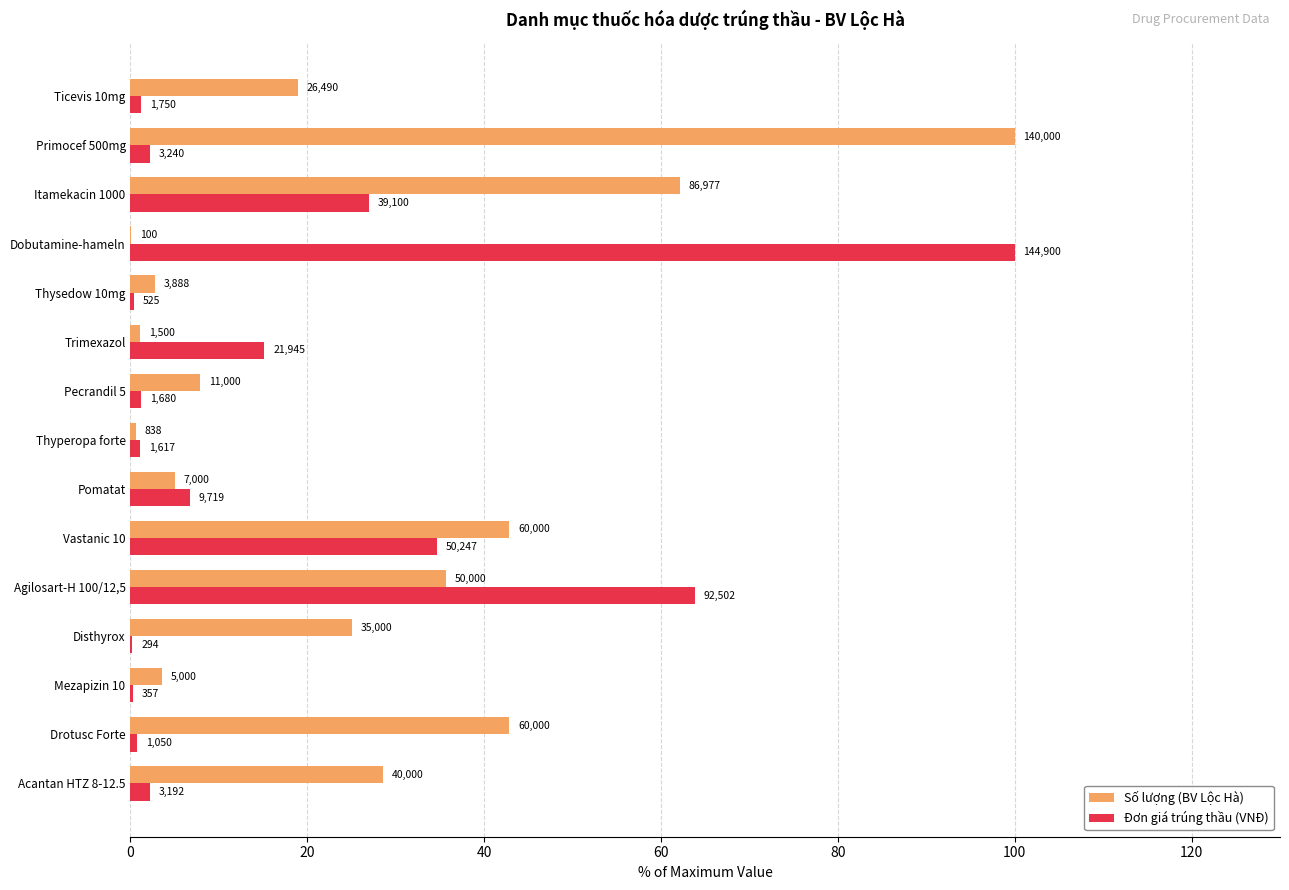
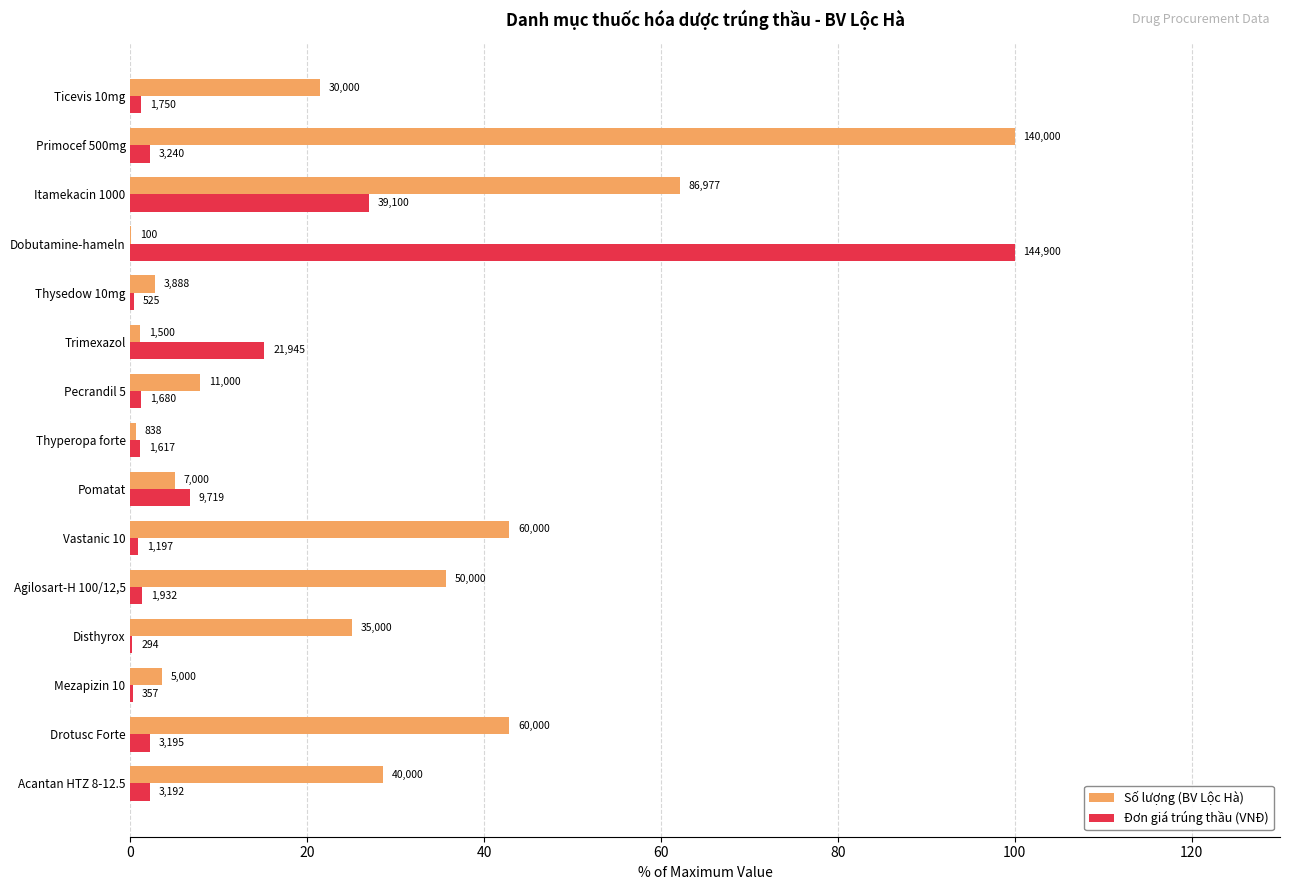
Số lượng (BV Lộc Hà), Ticevis 10mg: 26,490 -> 30,000
Đơn giá trúng thầu (VNĐ), Vastanic 10: 50,247 -> 1,197
Đơn giá trúng thầu (VNĐ), Agilosart-H 100/12,5: 92,502 -> 1,932
Đơn giá trúng thầu (VNĐ), Drotusc Forte: 1,050 -> 3,195
